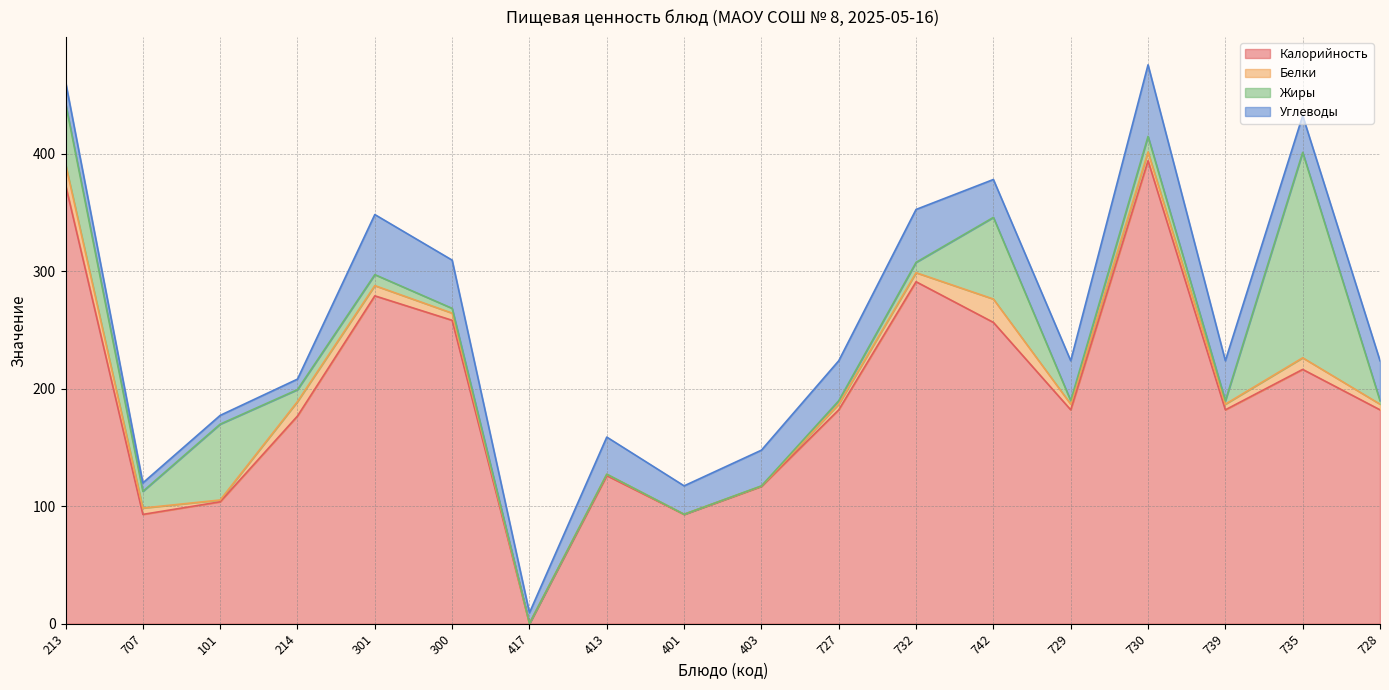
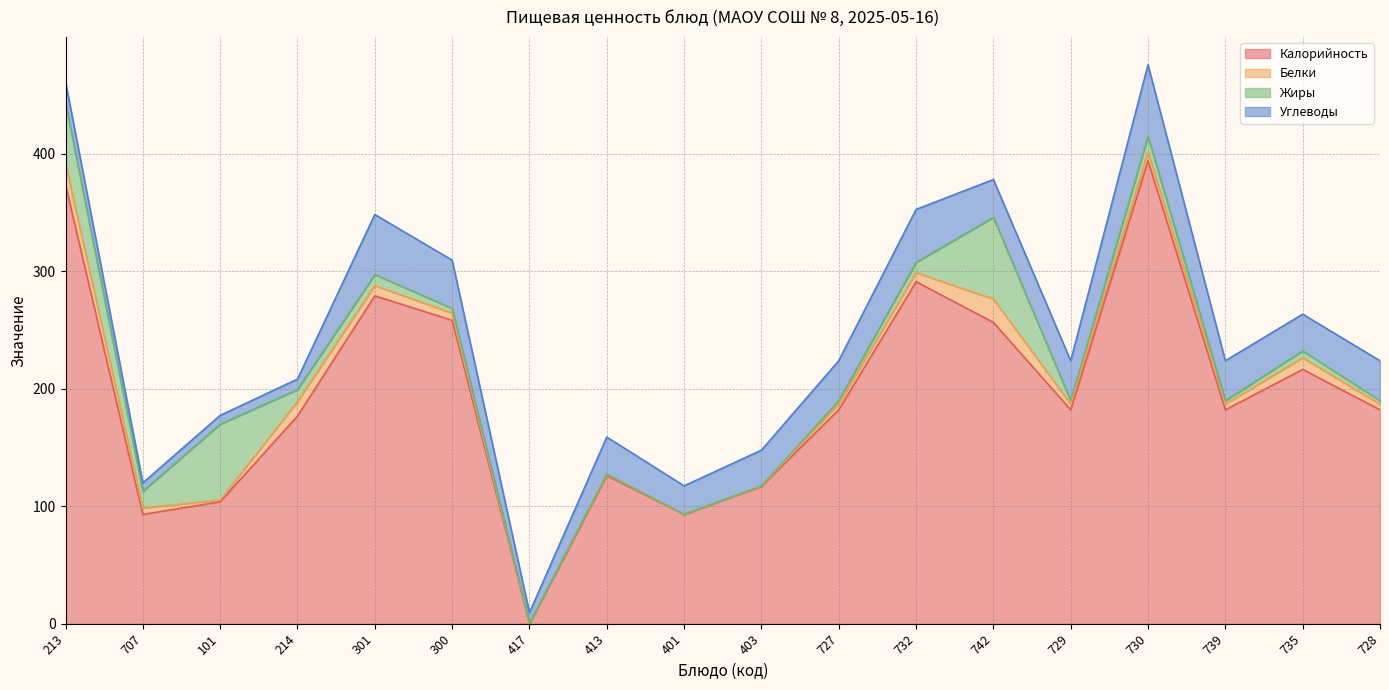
Жиры, 735: 175 -> 6
